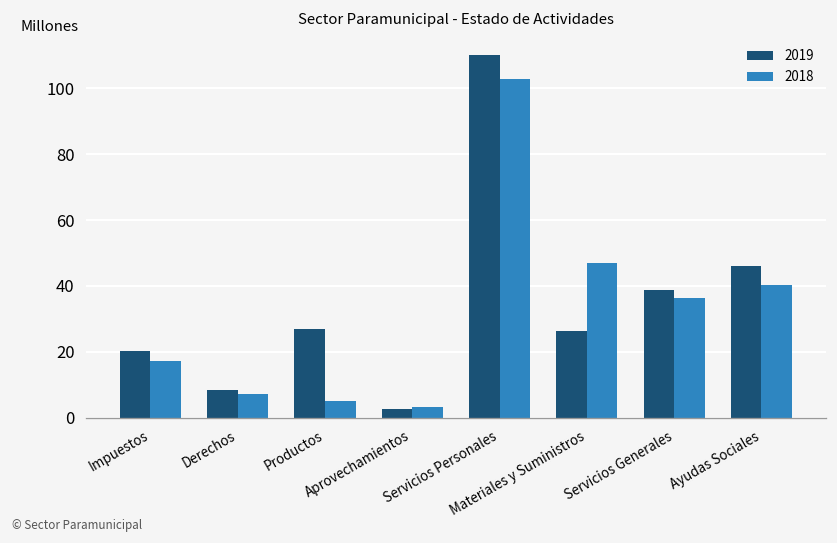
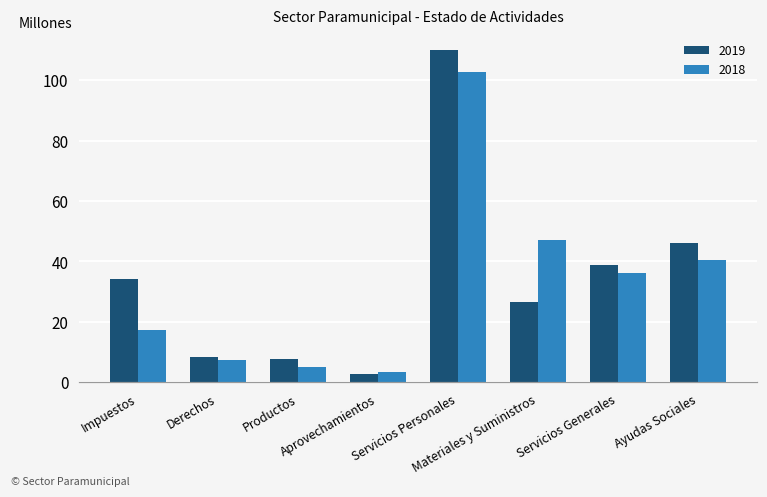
2019, Impuestos: 20 -> 34
2019, Productos: 27 -> 8
